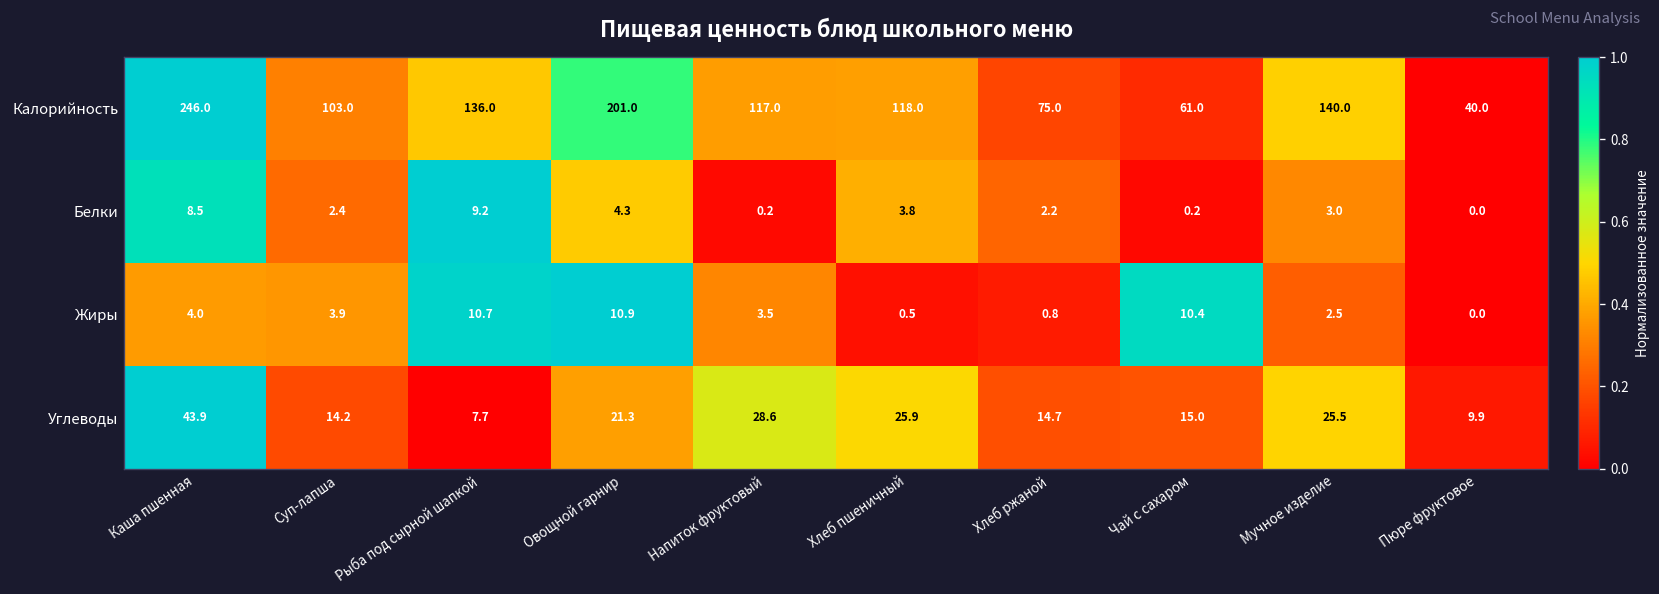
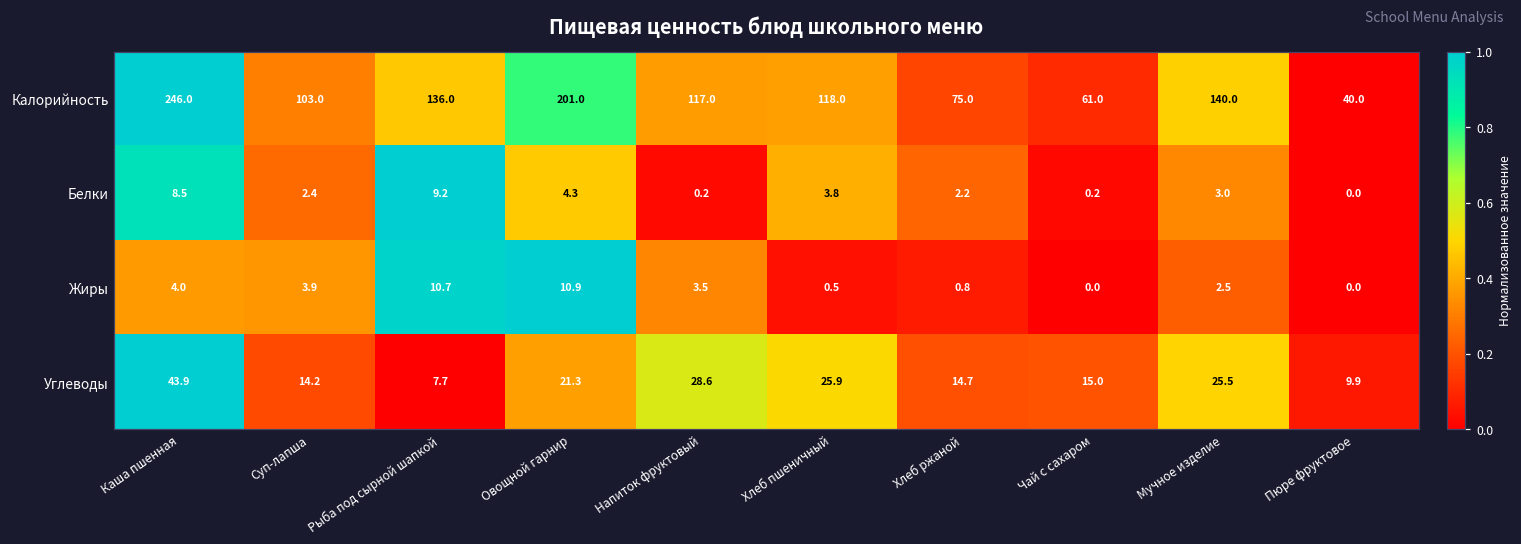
Жиры, Чай с сахаром: 10.4 -> 0.0
